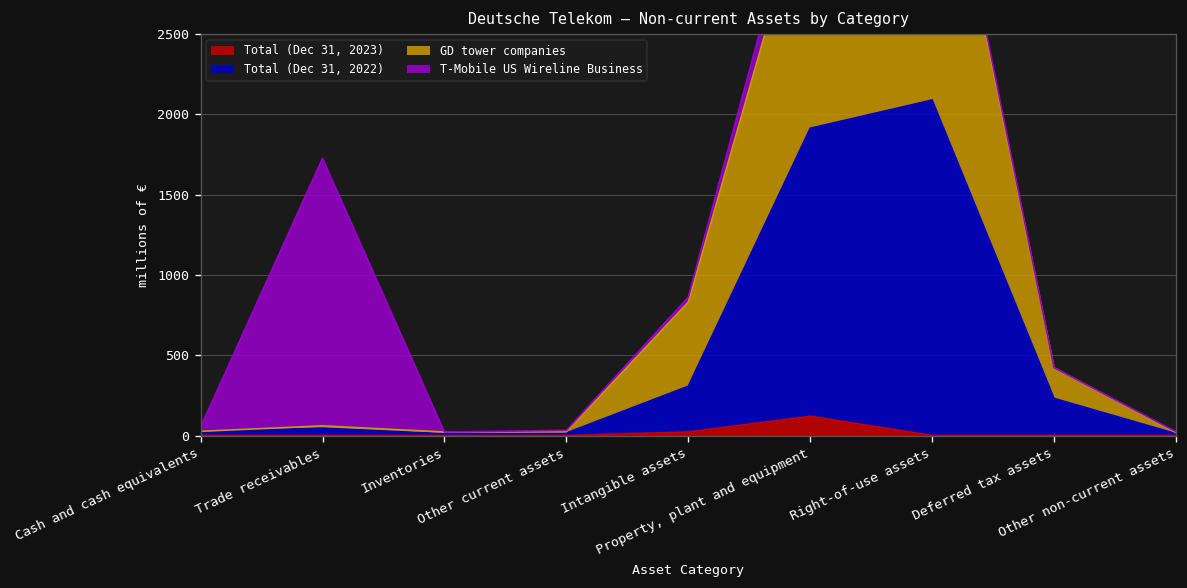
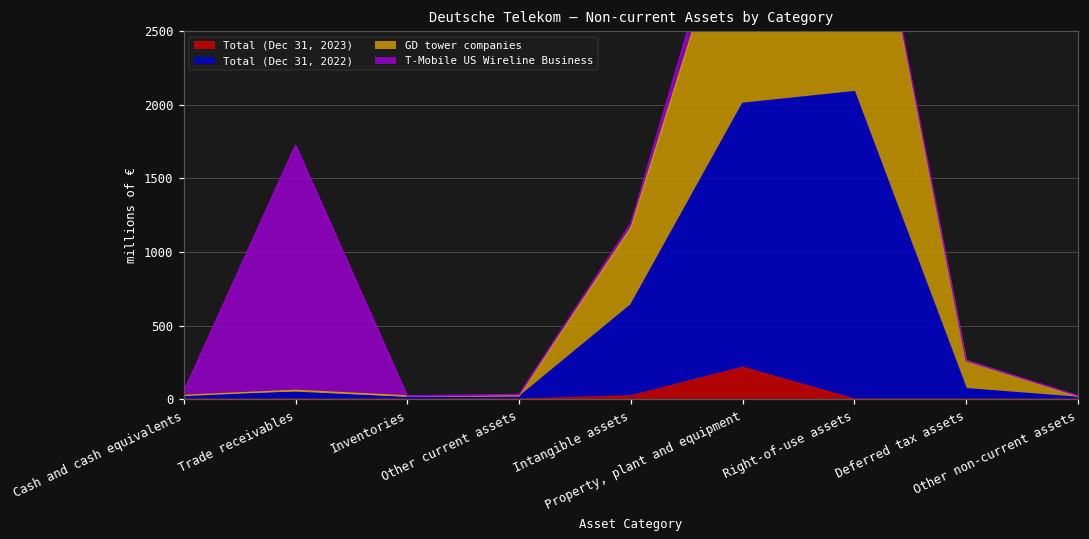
Total (Dec 31, 2022), Intangible assets: 290 -> 620
Total (Dec 31, 2023), Property, plant and equipment: 120 -> 220
Total (Dec 31, 2022), Deferred tax assets: 230 -> 70
